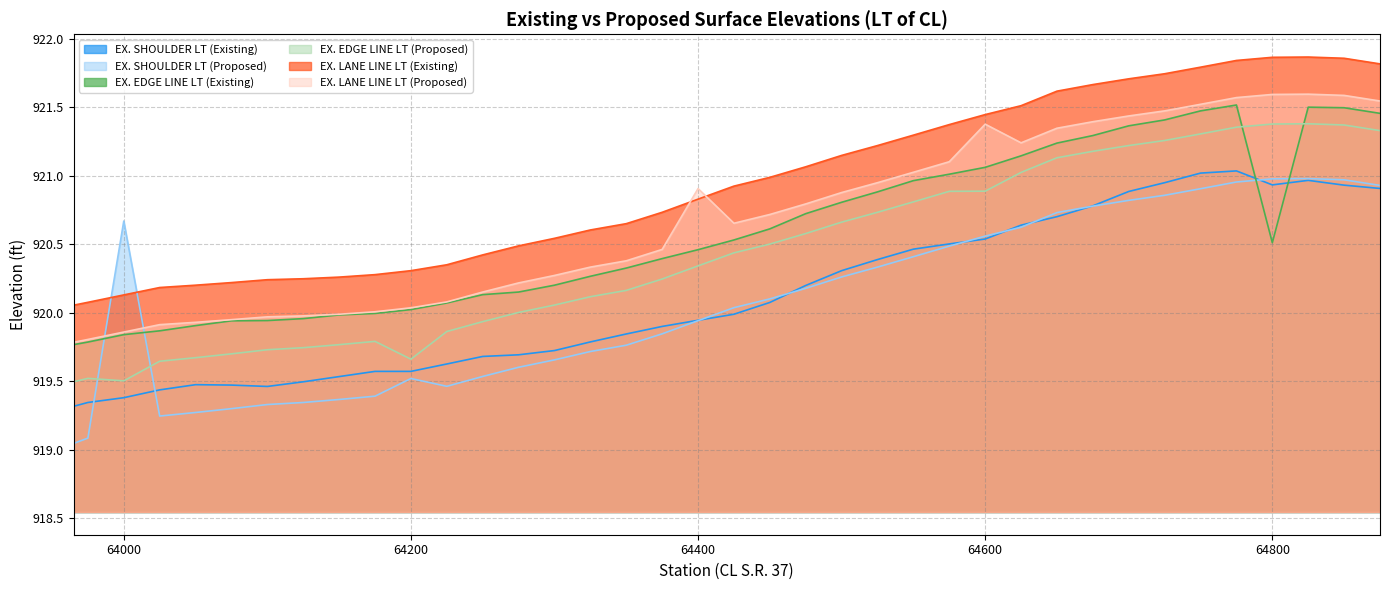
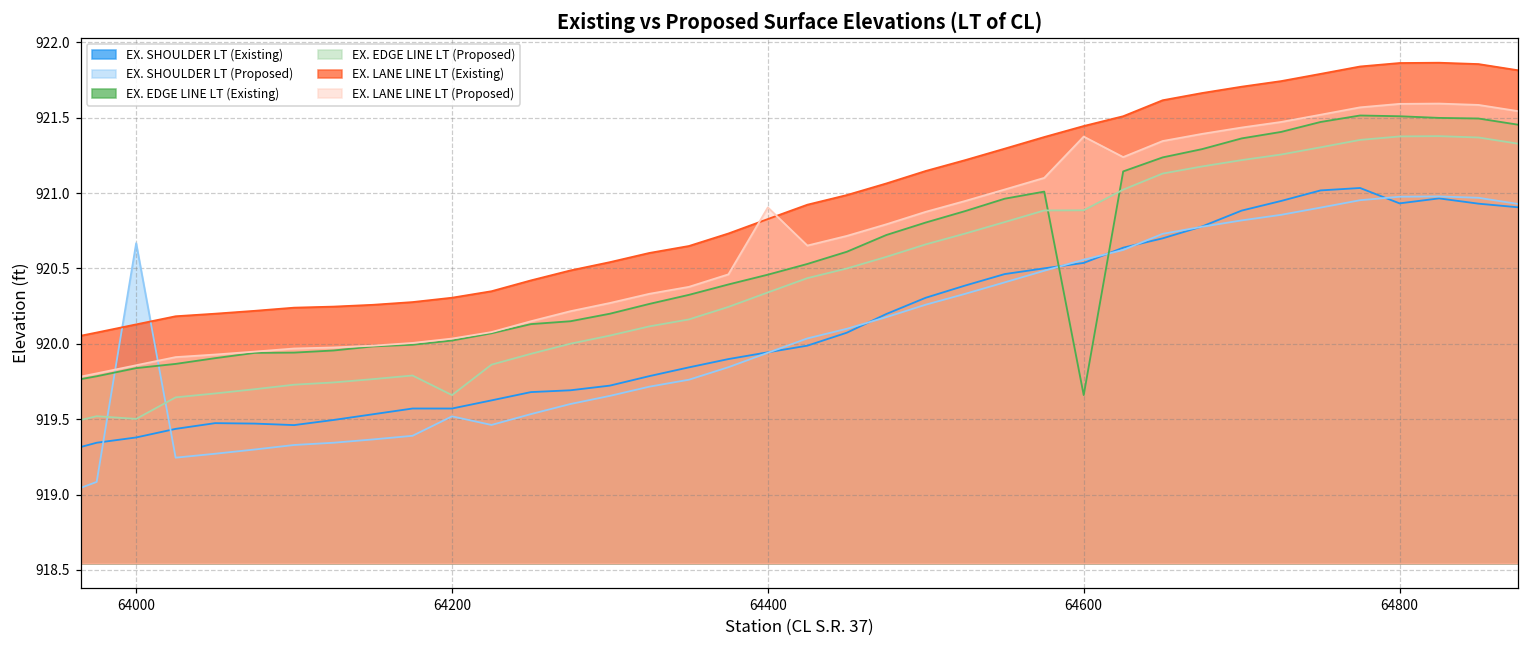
EX. EDGE LINE LT (Existing), 64600: 921.06 -> 919.66
EX. EDGE LINE LT (Existing), 64800: 920.51 -> 921.51
